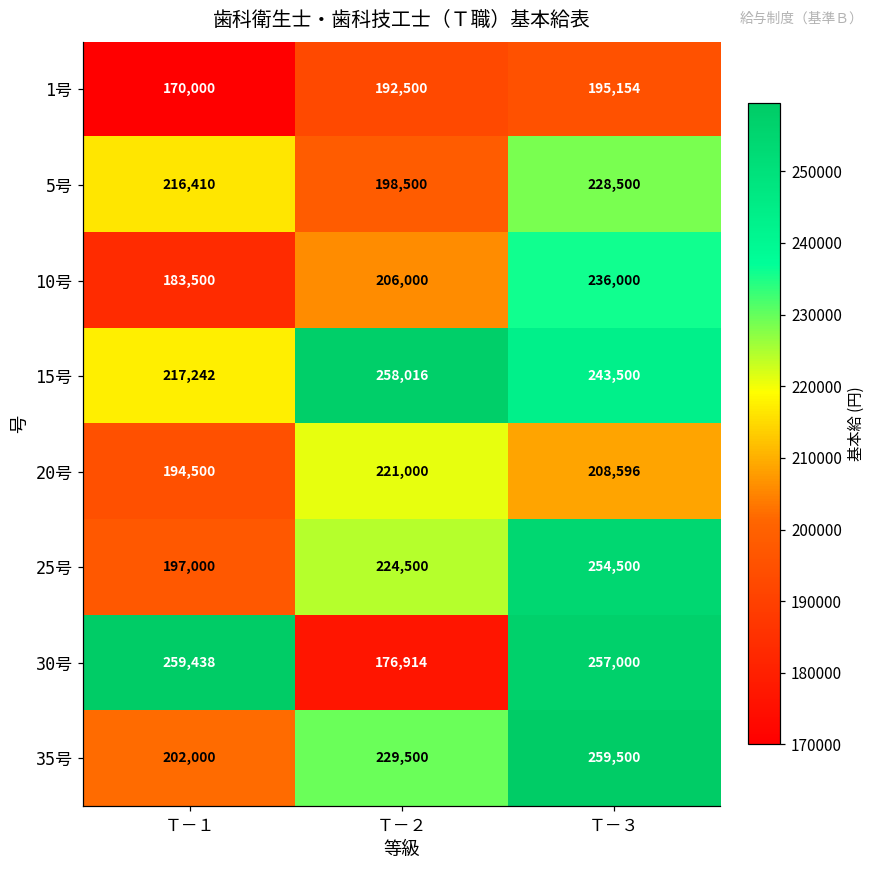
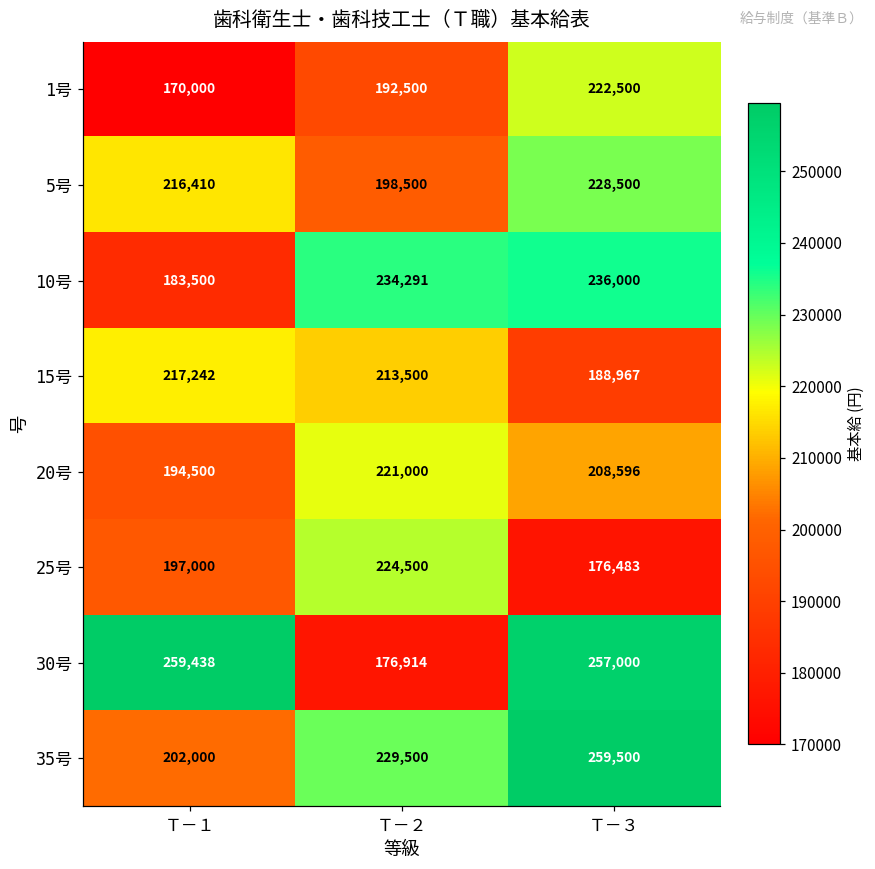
1号, Ｔ－３: 195,154 -> 222,500
10号, Ｔ－２: 206,000 -> 234,291
15号, Ｔ－２: 258,016 -> 213,500
15号, Ｔ－３: 243,500 -> 188,967
25号, Ｔ－３: 254,500 -> 176,483
